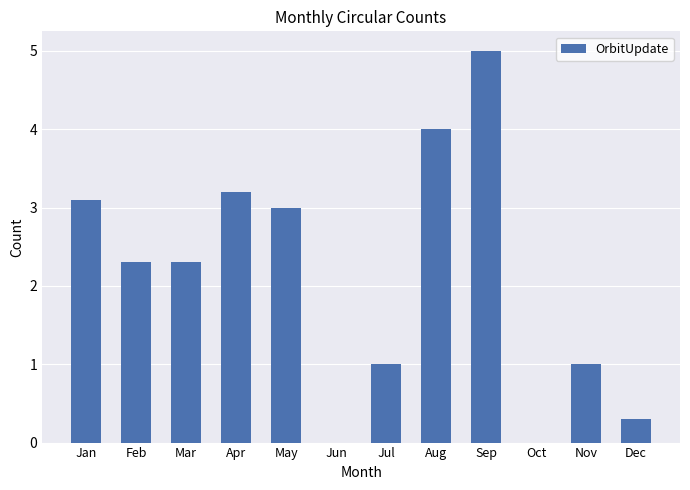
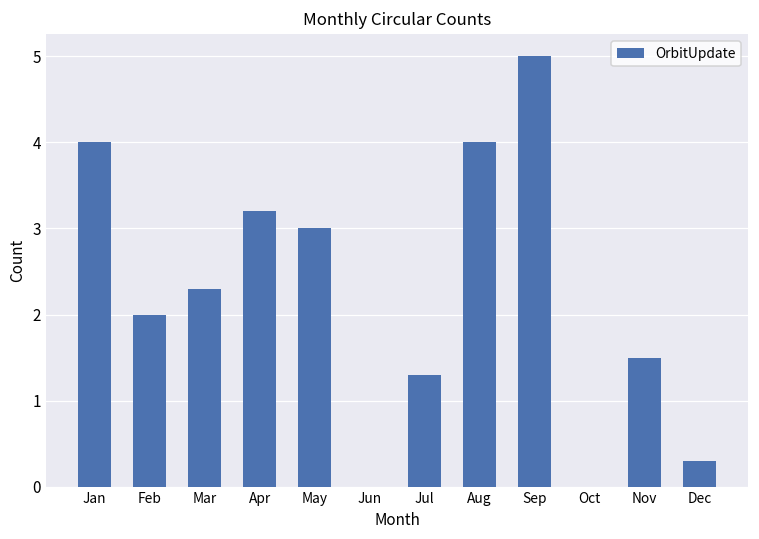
Jan: 3.1 -> 4.0
Feb: 2.3 -> 2.0
Jul: 1.0 -> 1.3
Nov: 1.0 -> 1.5
